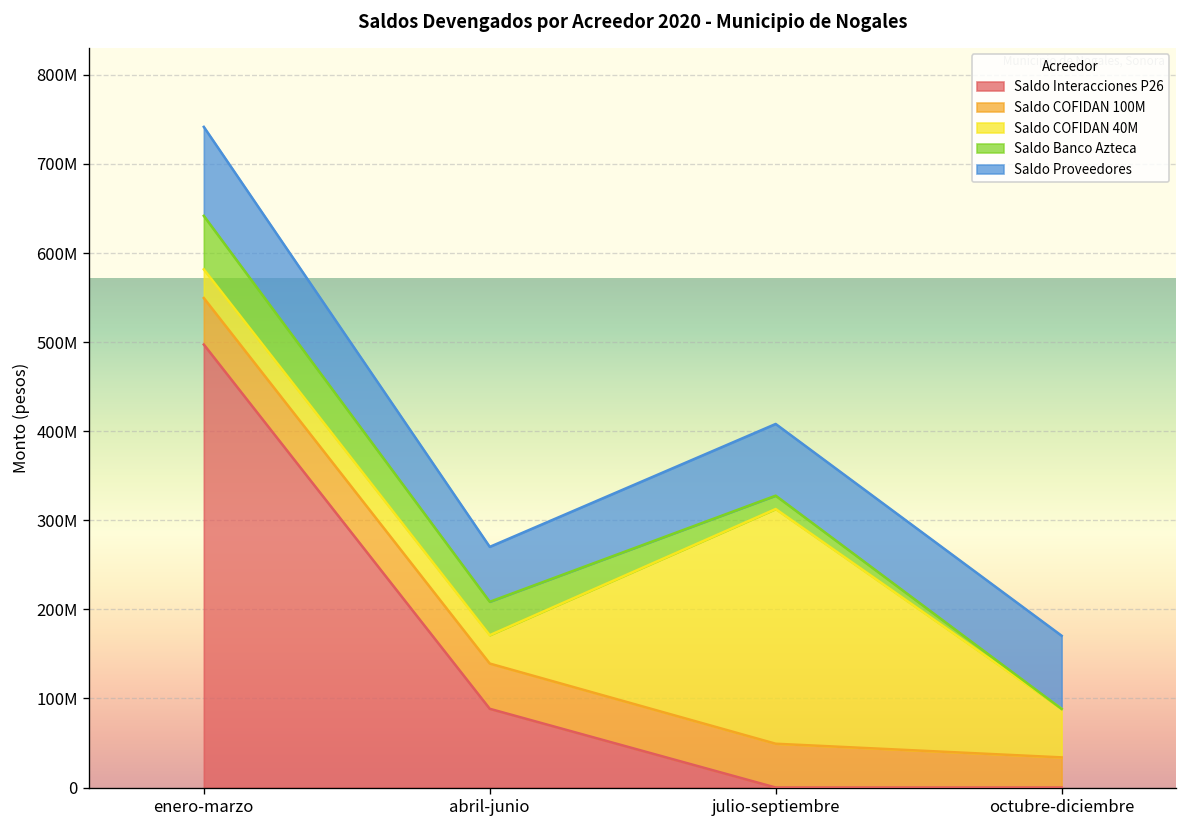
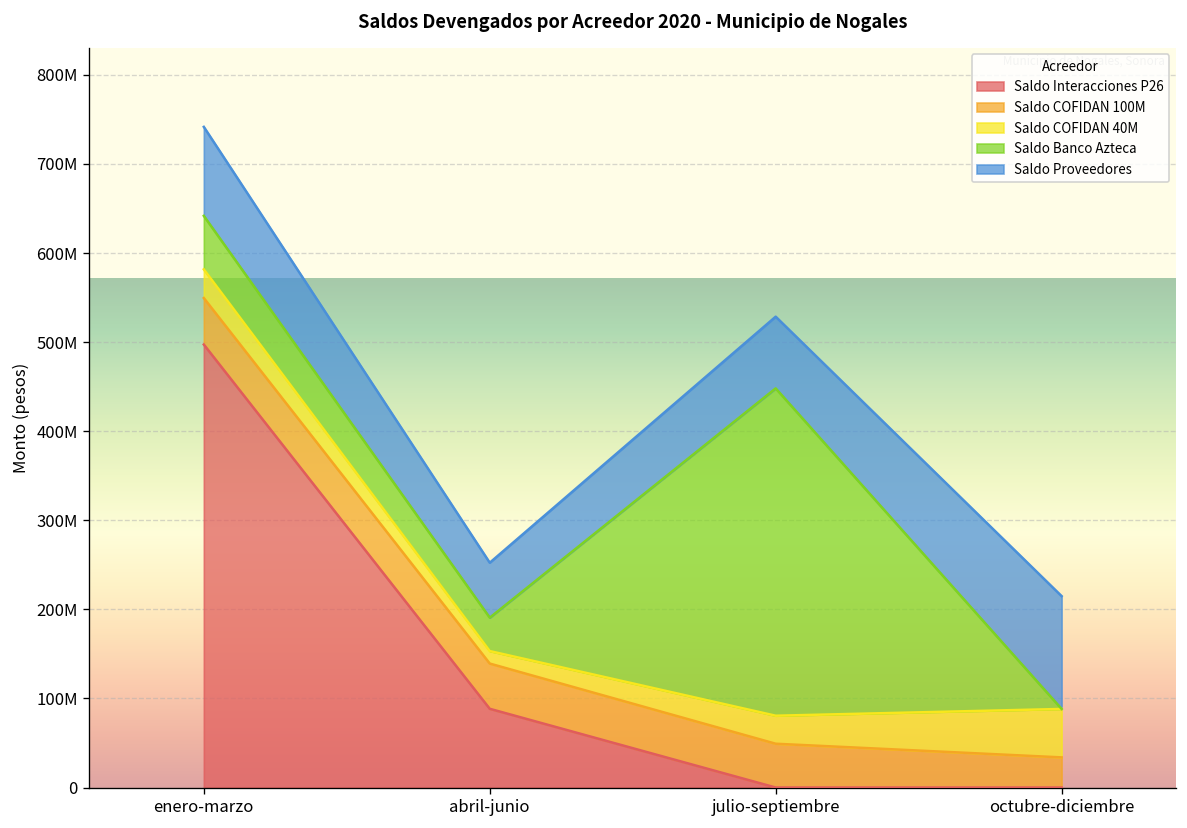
Saldo COFIDAN 40M, abril-junio: 30000000 -> 10000000
Saldo COFIDAN 40M, julio-septiembre: 260000000 -> 30000000
Saldo Banco Azteca, julio-septiembre: 20000000 -> 370000000
Saldo Proveedores, octubre-diciembre: 80000000 -> 130000000
